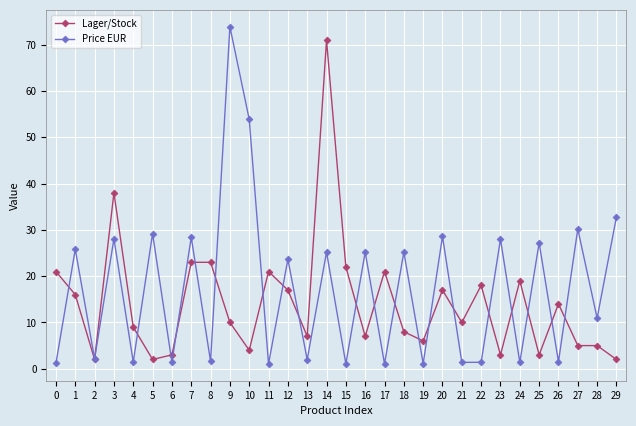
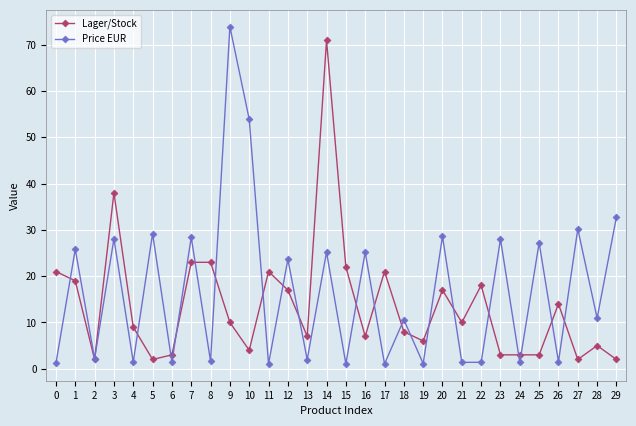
Lager/Stock, 1: 16 -> 19
Price EUR, 18: 25 -> 11
Lager/Stock, 24: 19 -> 3
Lager/Stock, 27: 5 -> 2
